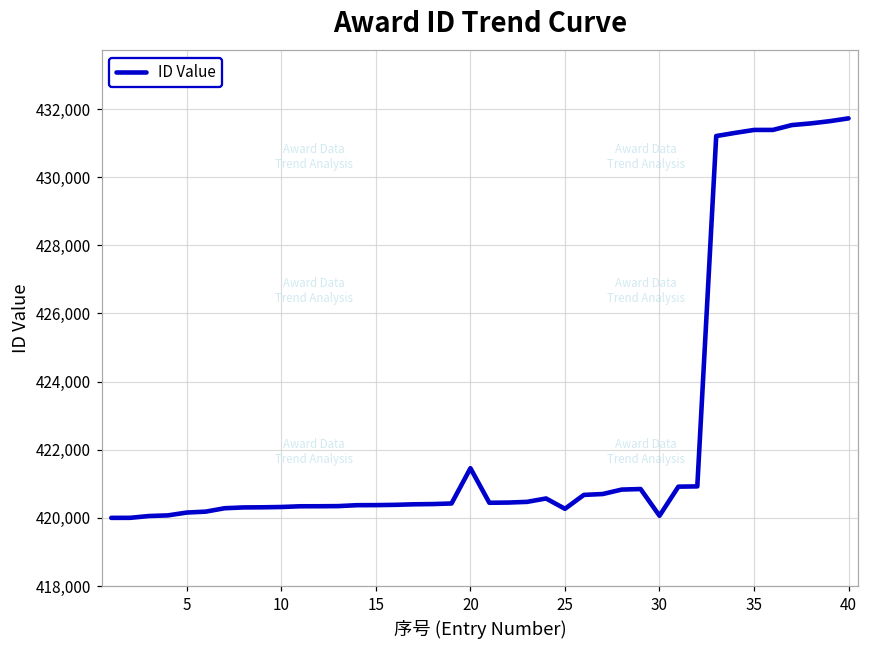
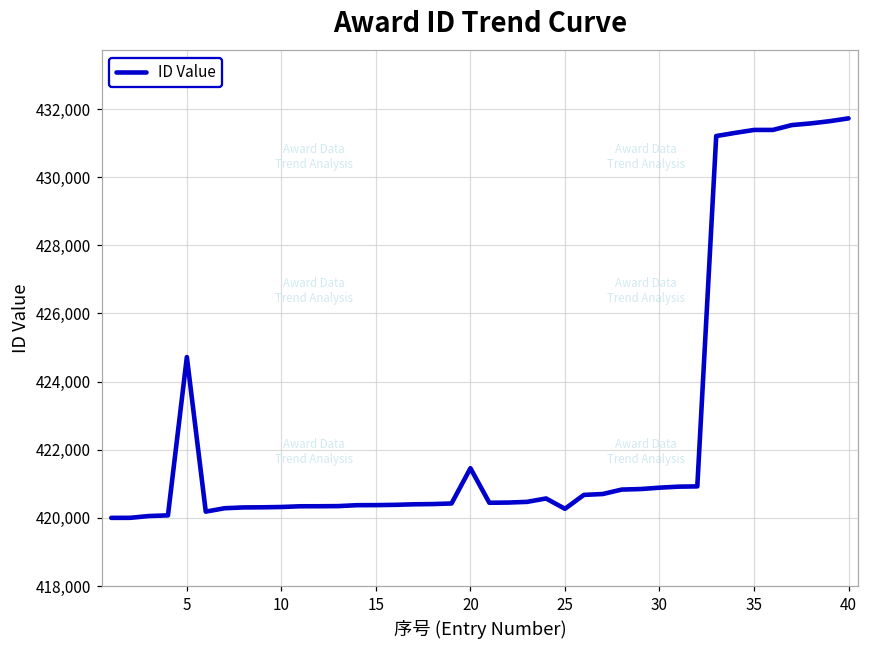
5: 420,200 -> 424,700
30: 420,100 -> 420,900
